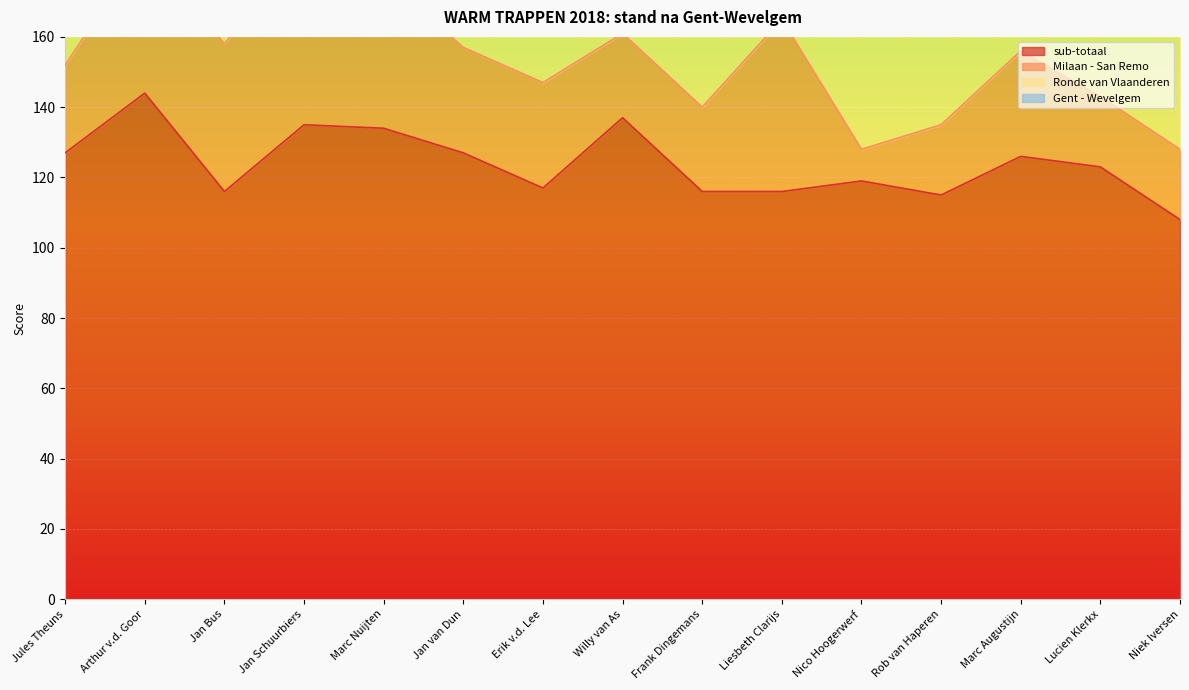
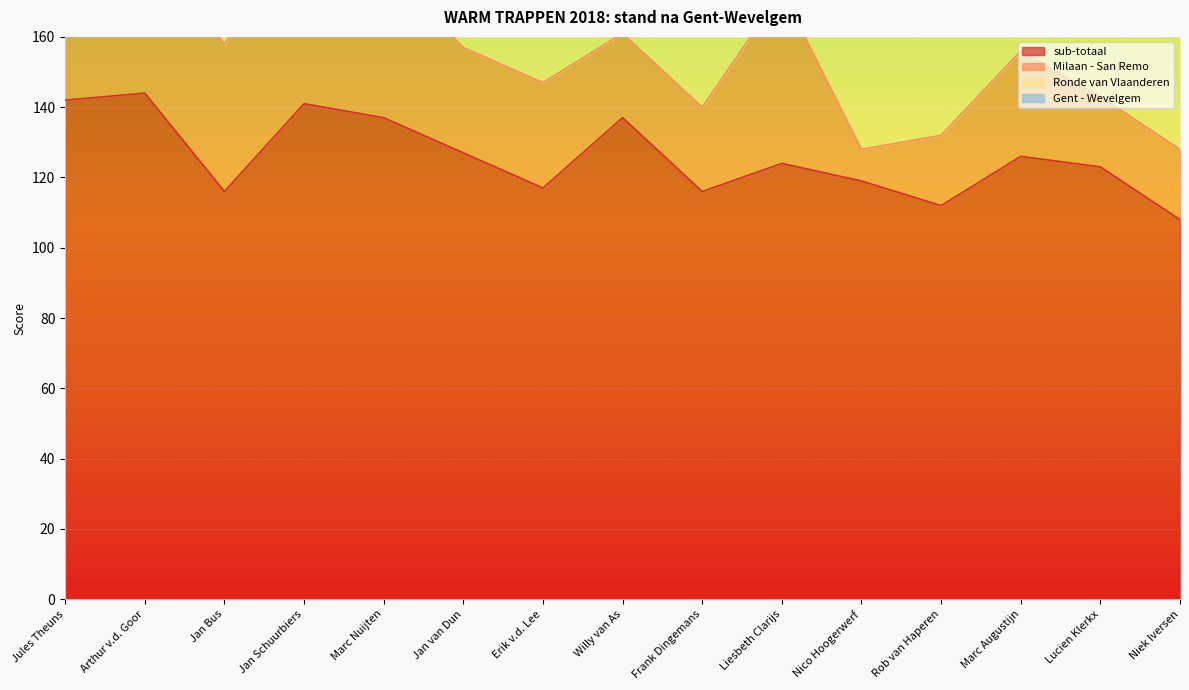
sub-totaal, Jules Theuns: 127 -> 142
sub-totaal, Jan Schuurbiers: 135 -> 141
sub-totaal, Marc Nuijten: 134 -> 137
sub-totaal, Liesbeth Clarijs: 116 -> 124
sub-totaal, Rob van Haperen: 115 -> 112
